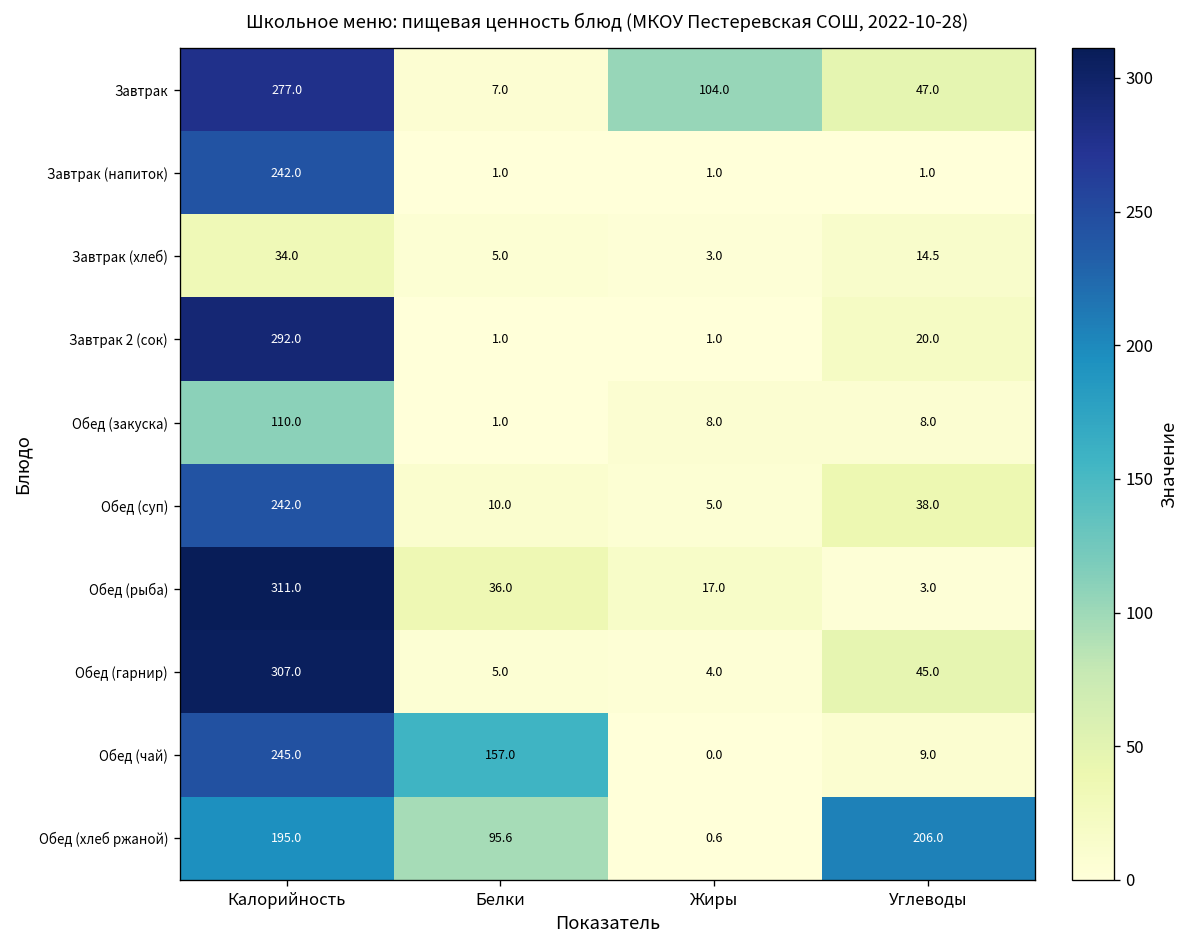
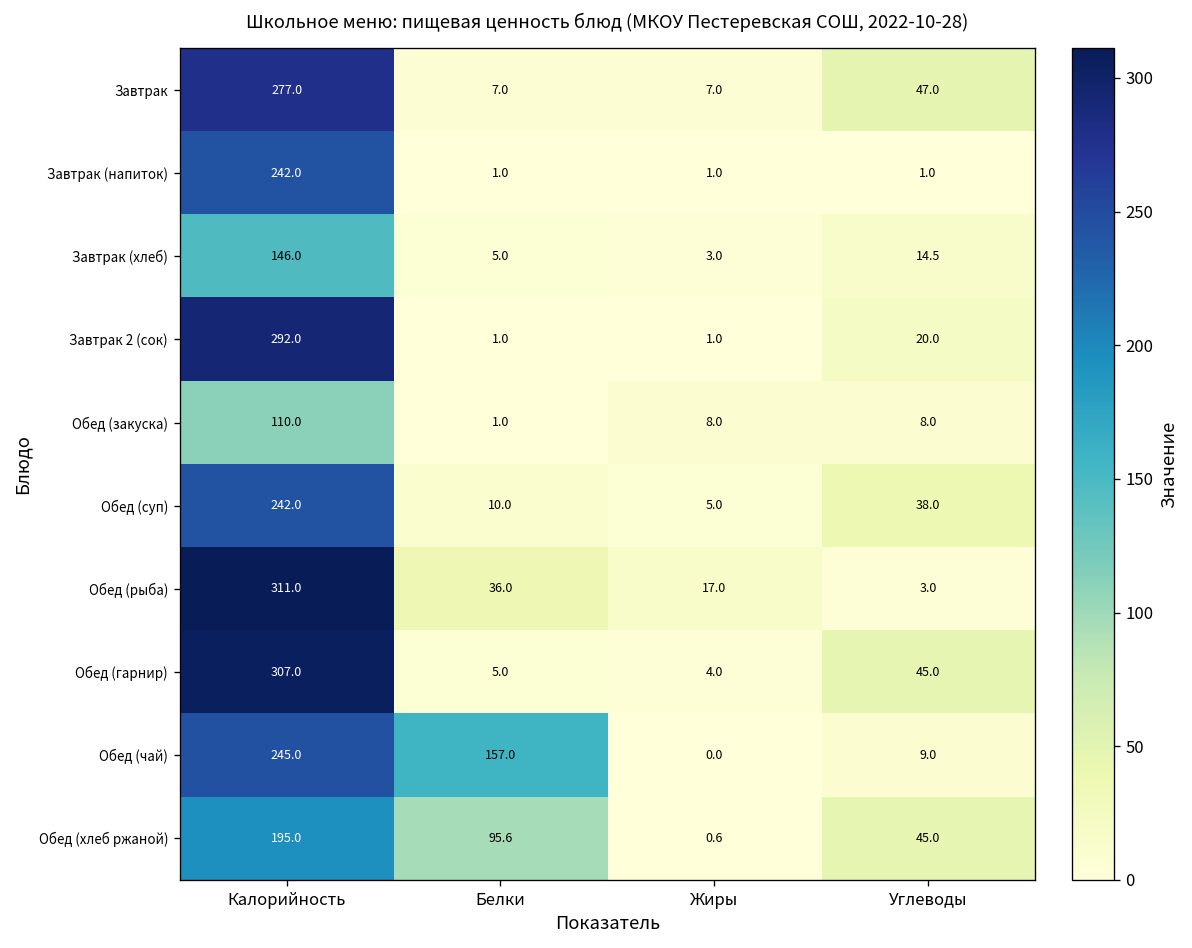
Завтрак, Жиры: 104.0 -> 7.0
Завтрак (хлеб), Калорийность: 34.0 -> 146.0
Обед (хлеб ржаной), Углеводы: 206.0 -> 45.0
